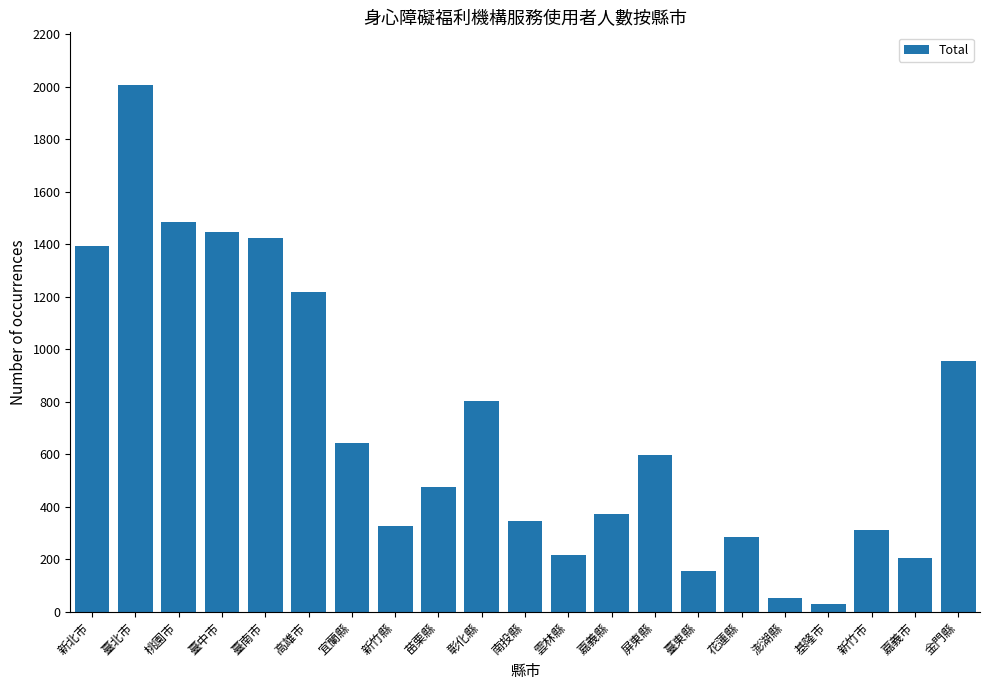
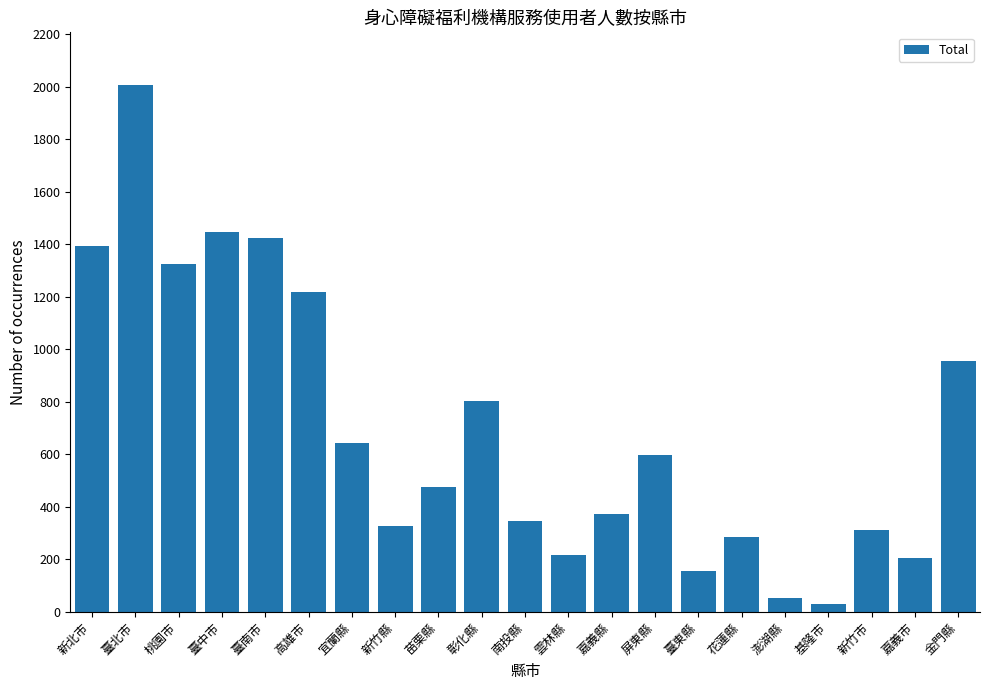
桃園市: 1490 -> 1320
